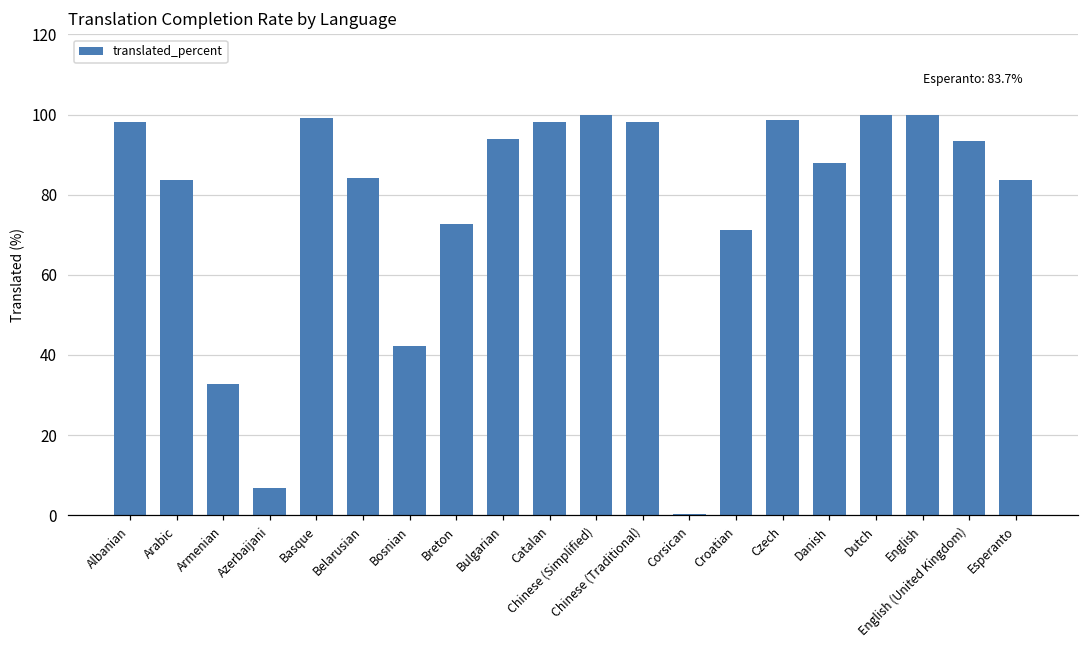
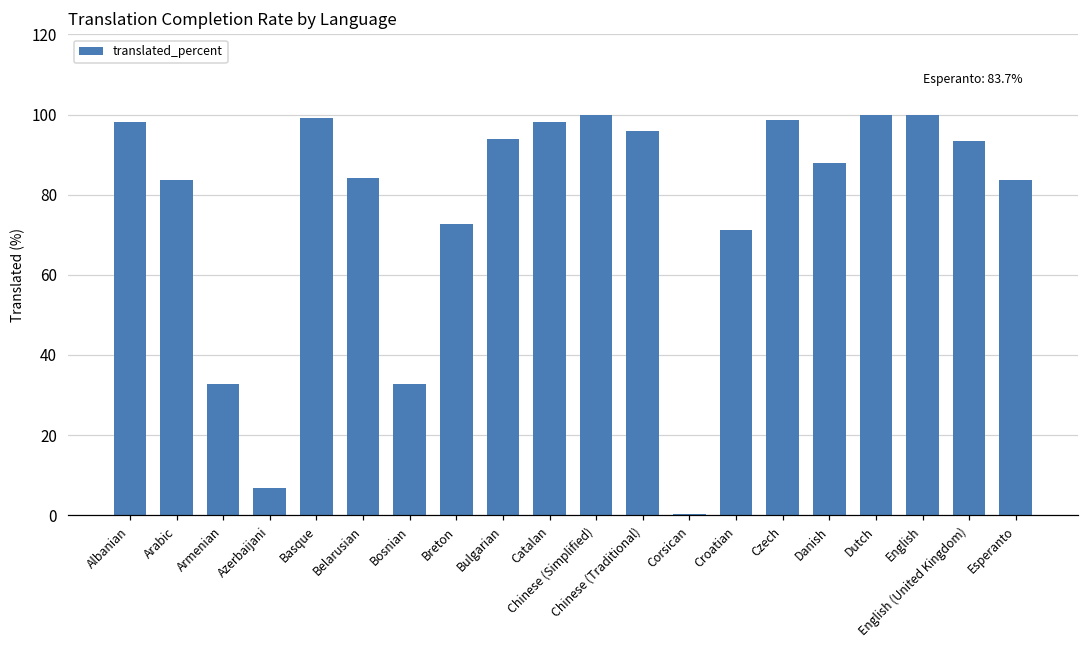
Bosnian: 42 -> 33
Chinese (Traditional): 98 -> 96
